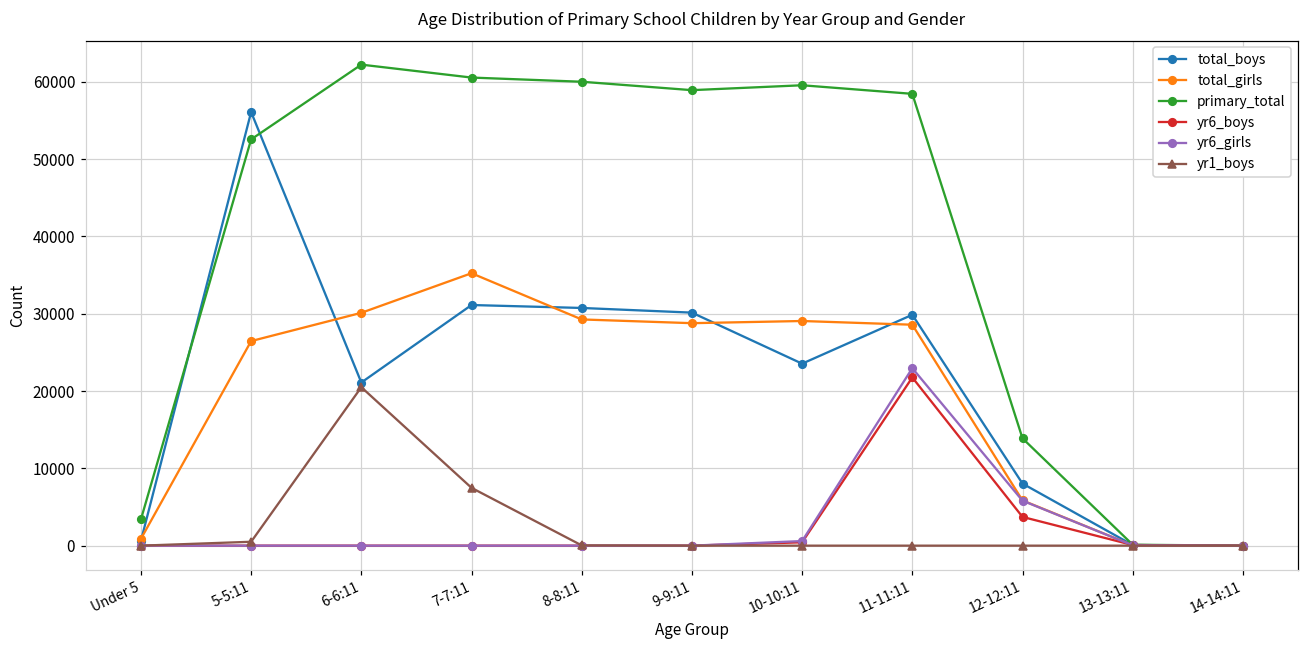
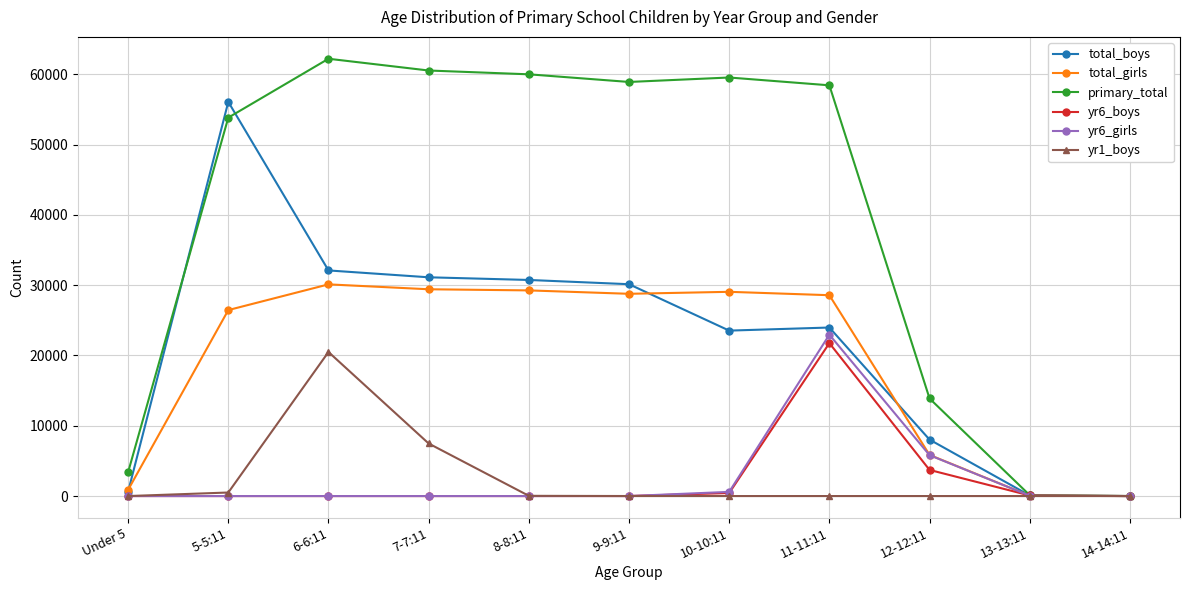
primary_total, 5-5:11: 53000 -> 54000
total_boys, 6-6:11: 21000 -> 32000
total_girls, 7-7:11: 35000 -> 29000
total_boys, 11-11:11: 30000 -> 24000
